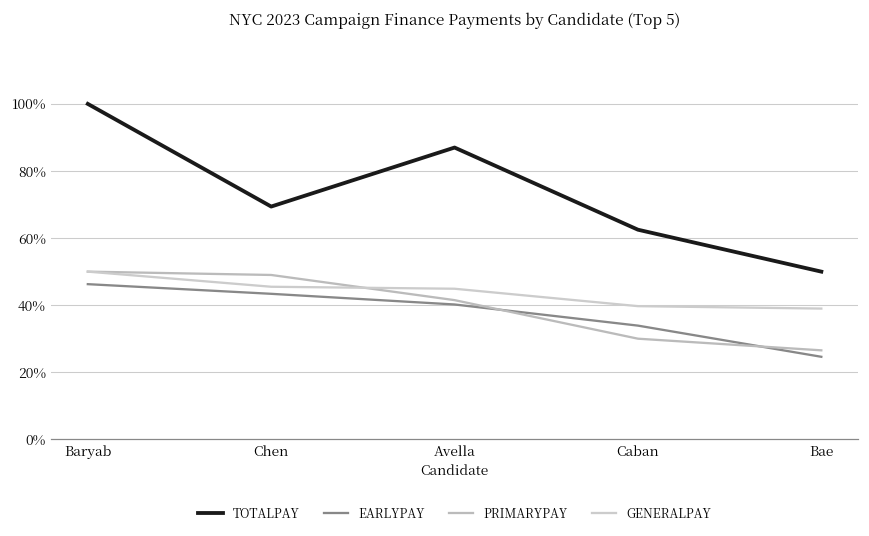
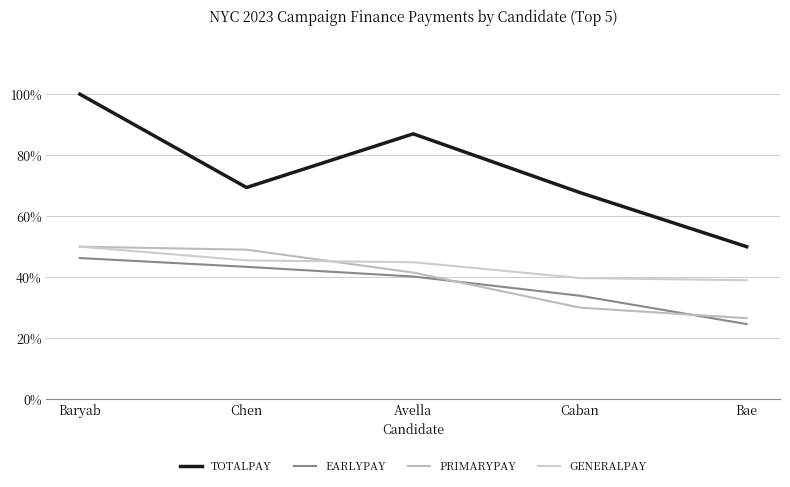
TOTALPAY, Caban: 63% -> 68%
